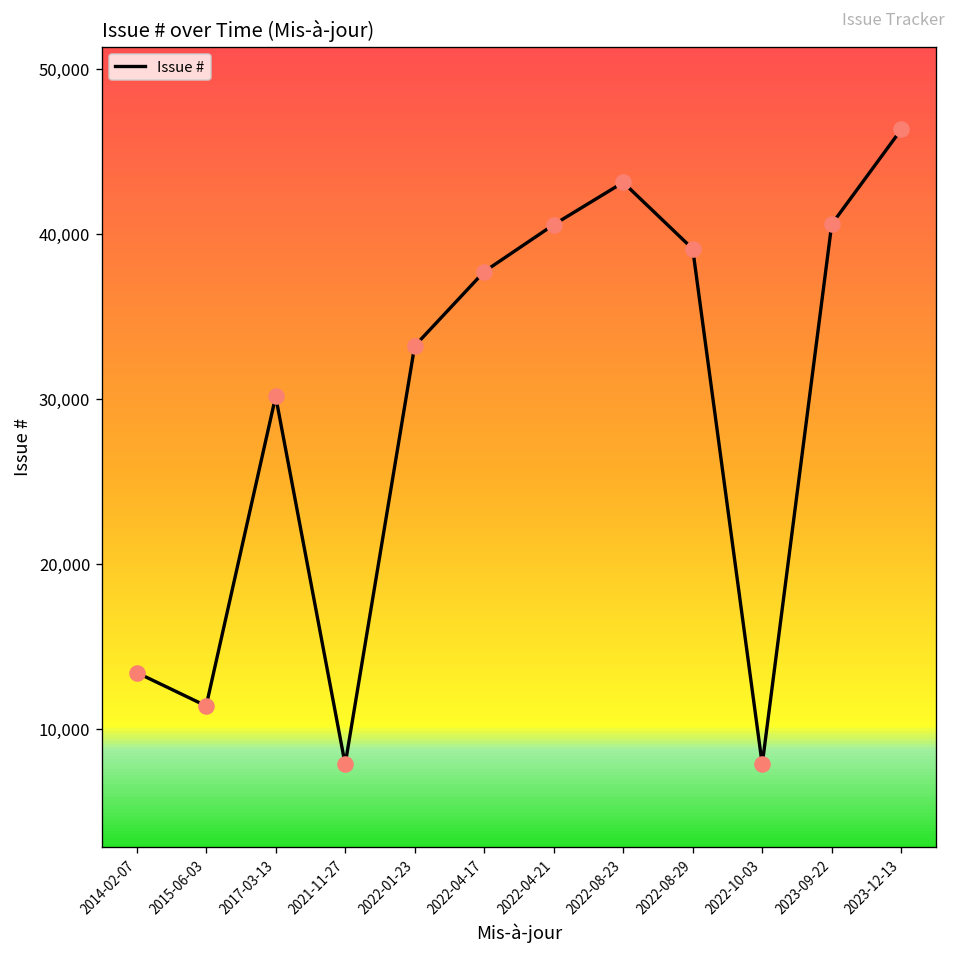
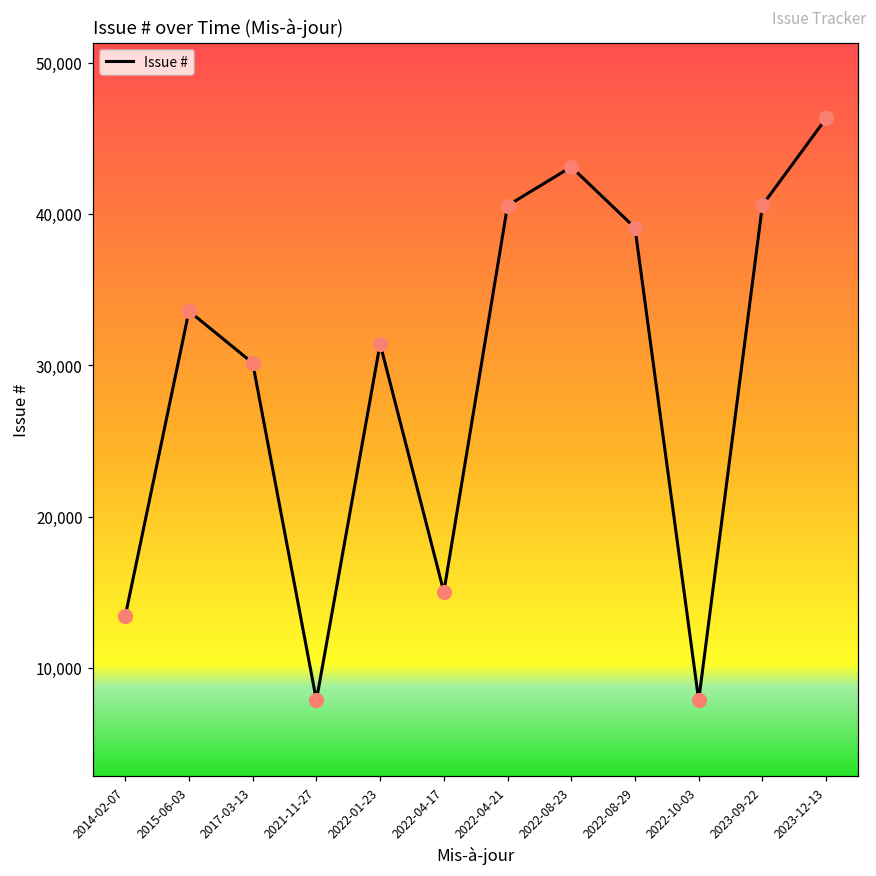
2015-06-03: 11,400 -> 33,600
2022-01-23: 33,200 -> 31,400
2022-04-17: 37,700 -> 15,000
